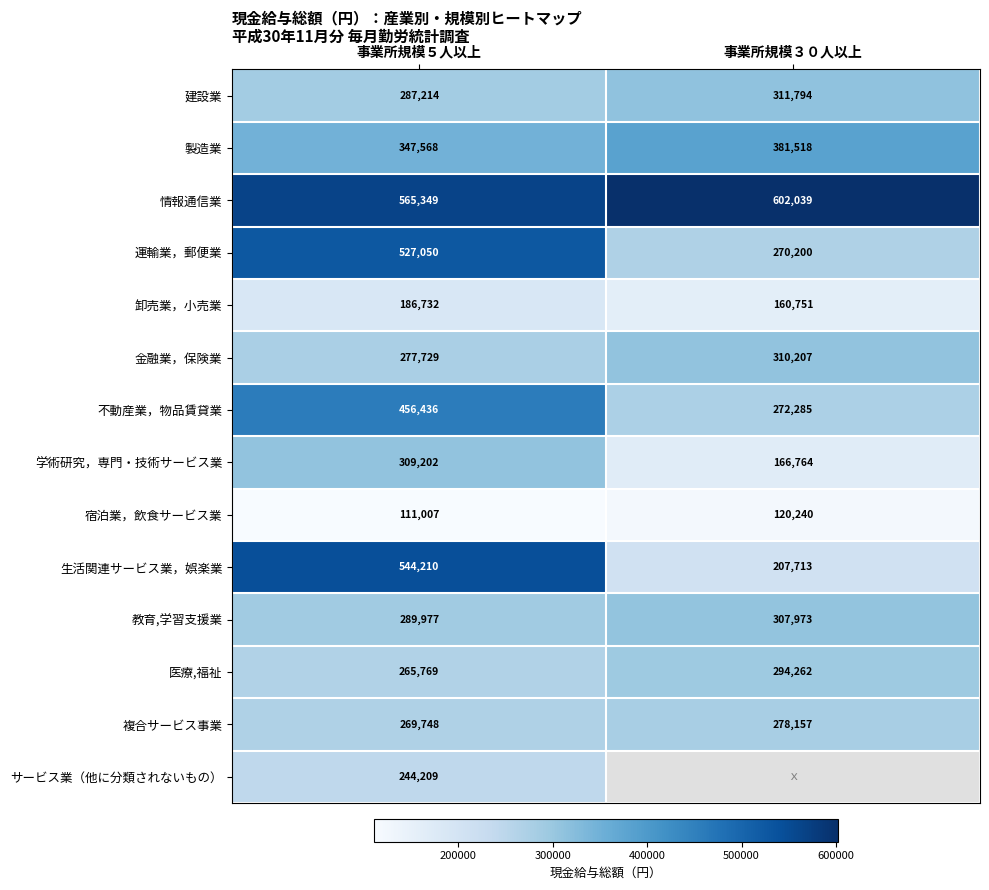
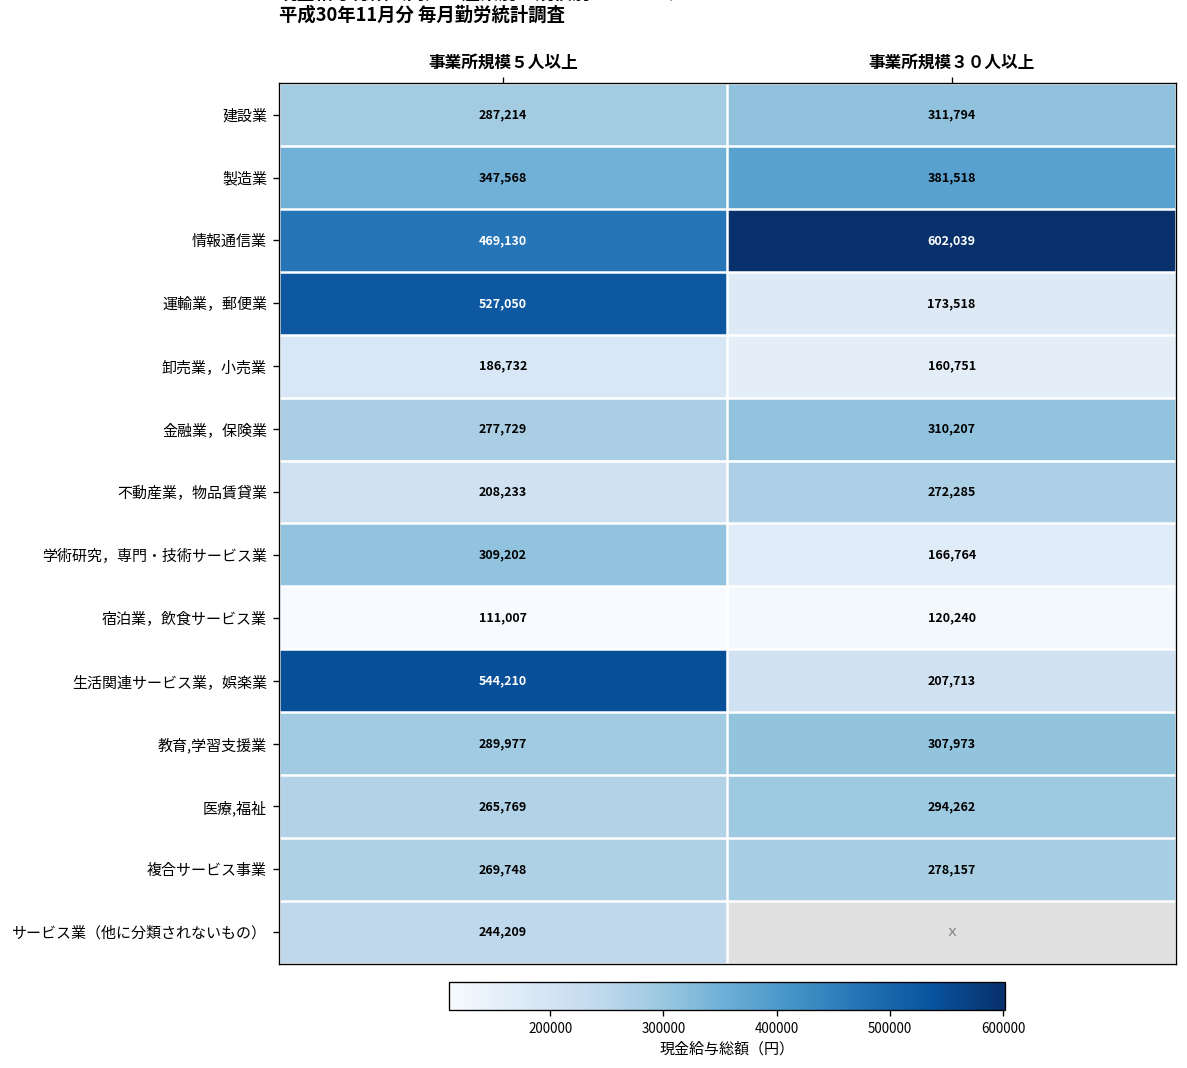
情報通信業, 事業所規模５人以上: 565,349 -> 469,130
運輸業，郵便業, 事業所規模３０人以上: 270,200 -> 173,518
不動産業，物品賃貸業, 事業所規模５人以上: 456,436 -> 208,233
